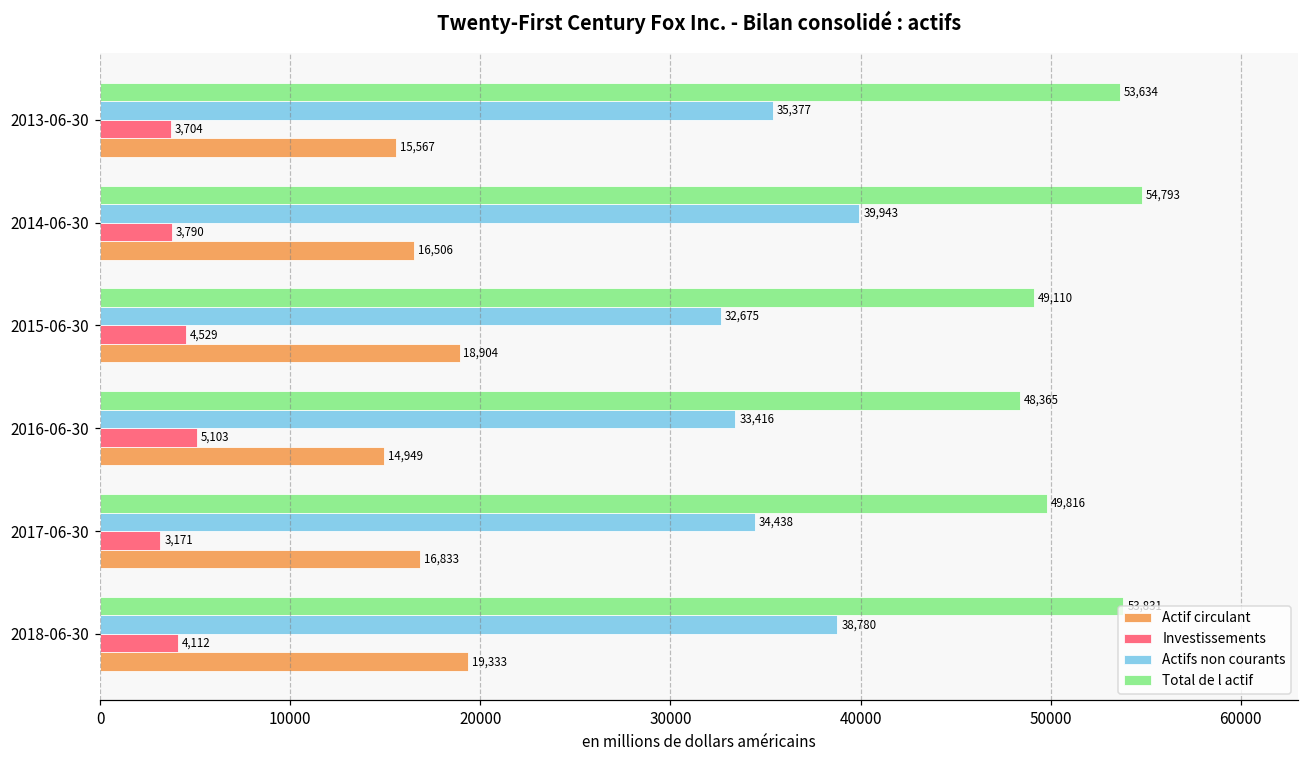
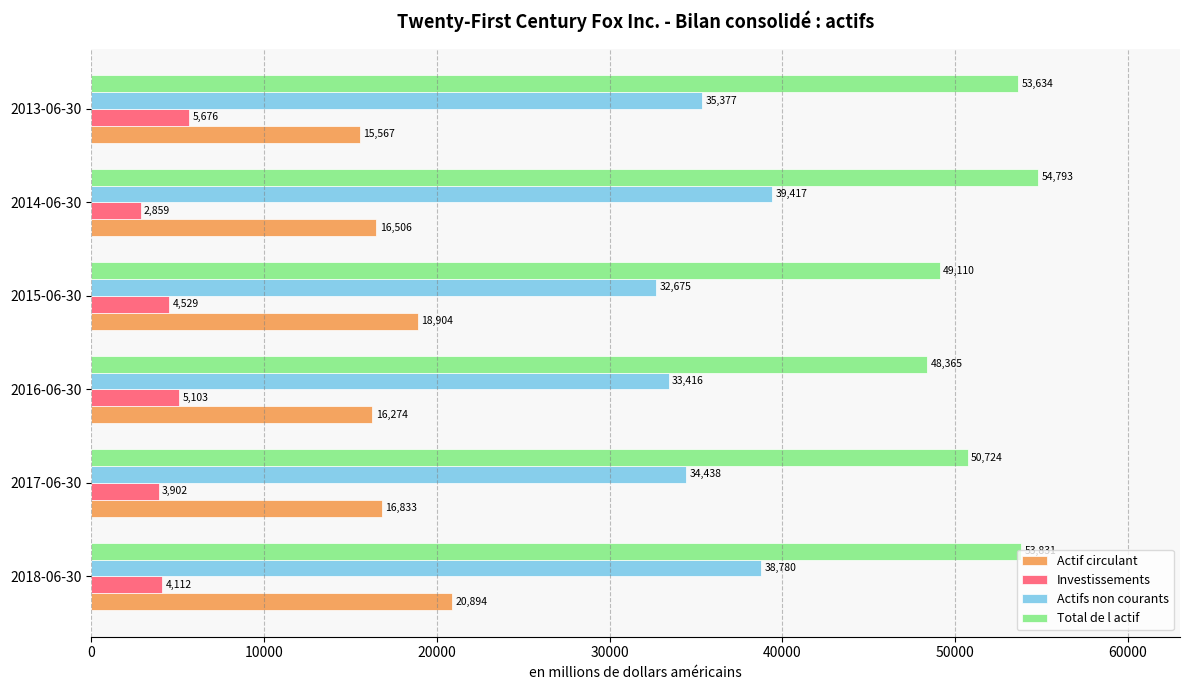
Investissements, 2013-06-30: 3,704 -> 5,676
Actifs non courants, 2014-06-30: 39,943 -> 39,417
Investissements, 2014-06-30: 3,790 -> 2,859
Actif circulant, 2016-06-30: 14,949 -> 16,274
Total de l actif, 2017-06-30: 49,816 -> 50,724
Investissements, 2017-06-30: 3,171 -> 3,902
Actif circulant, 2018-06-30: 19,333 -> 20,894
